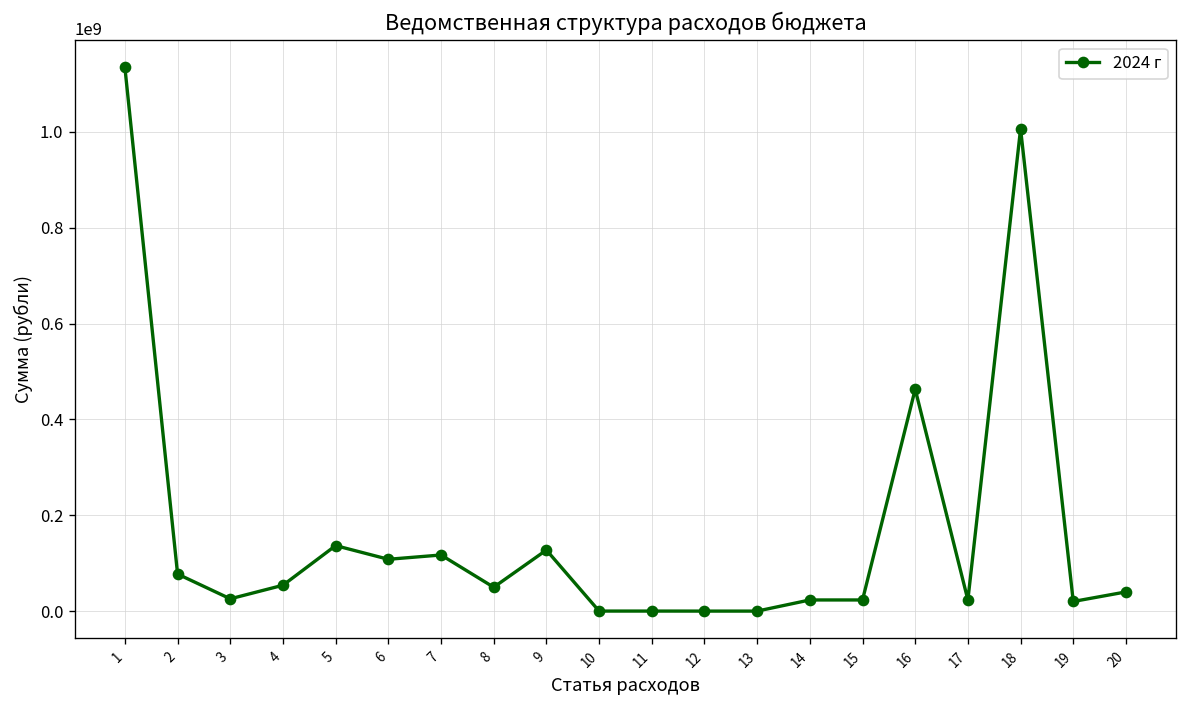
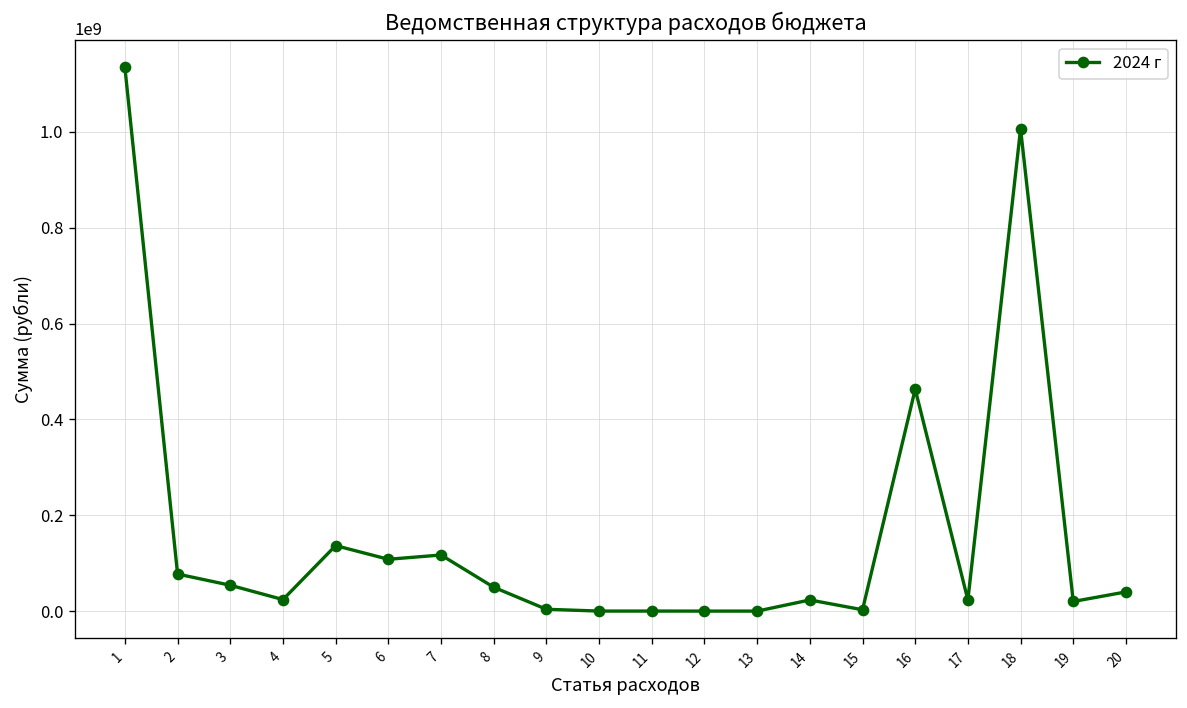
3: 30000000 -> 50000000
4: 50000000 -> 20000000
9: 130000000 -> 0
15: 20000000 -> 0
